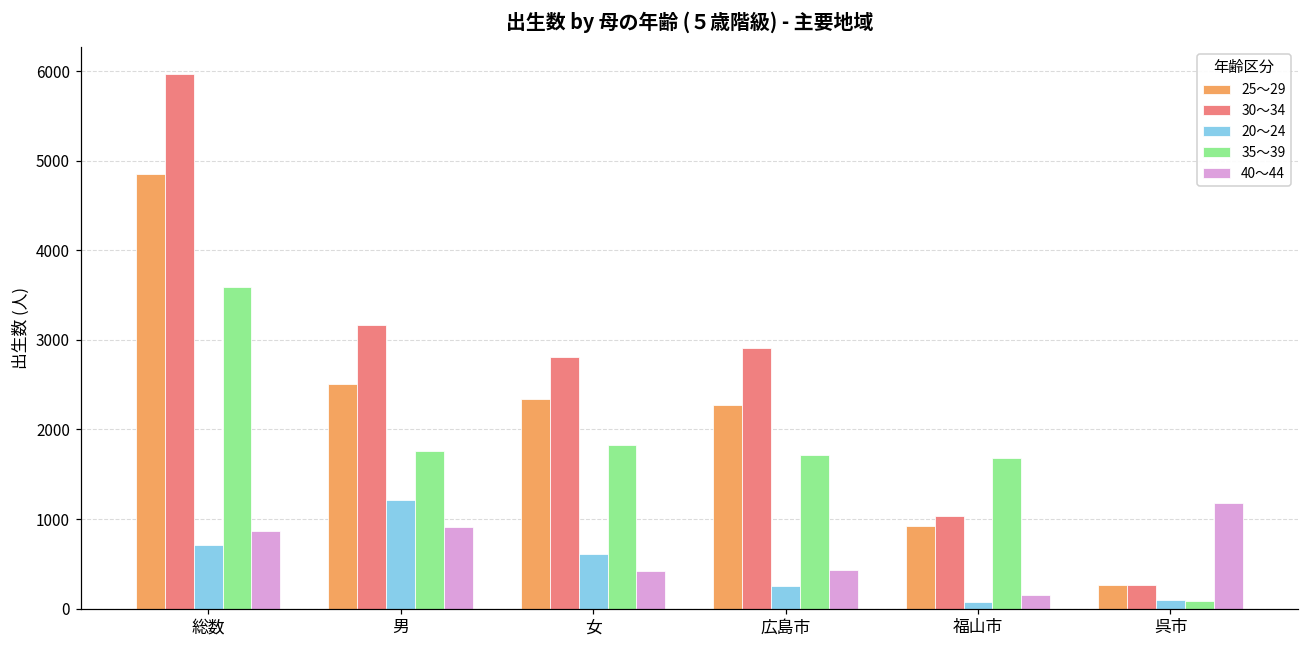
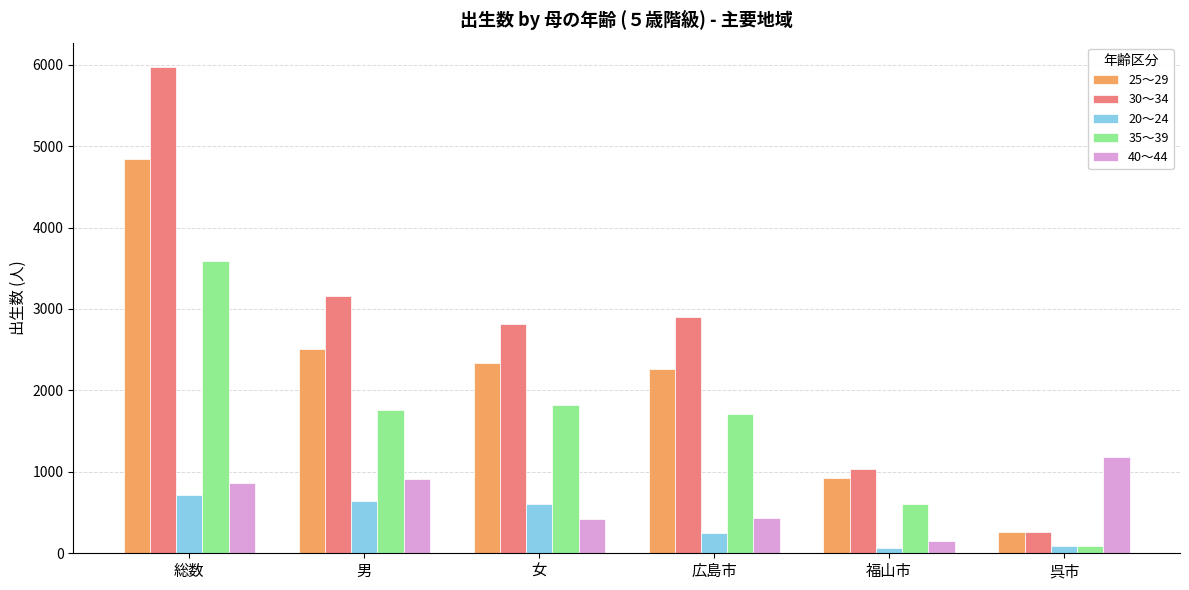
20～24, 男: 1200 -> 600
35～39, 福山市: 1700 -> 600
